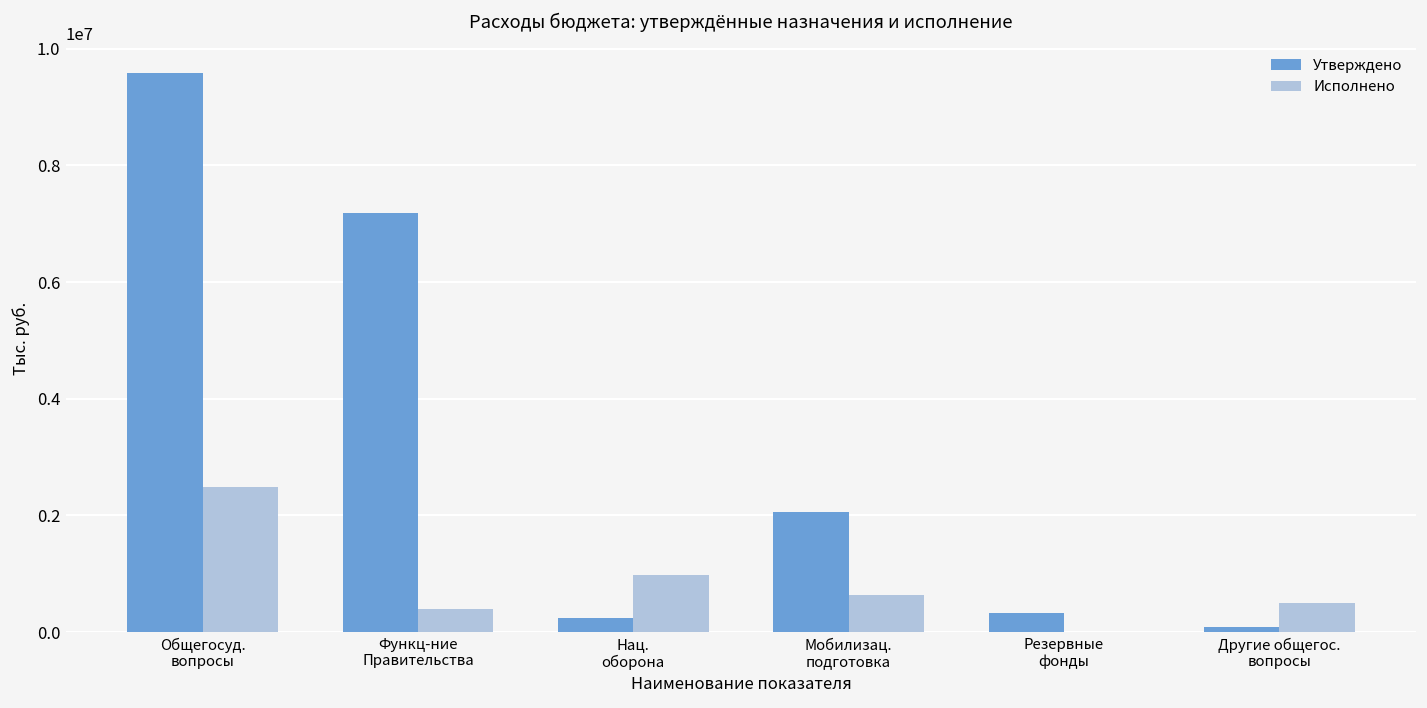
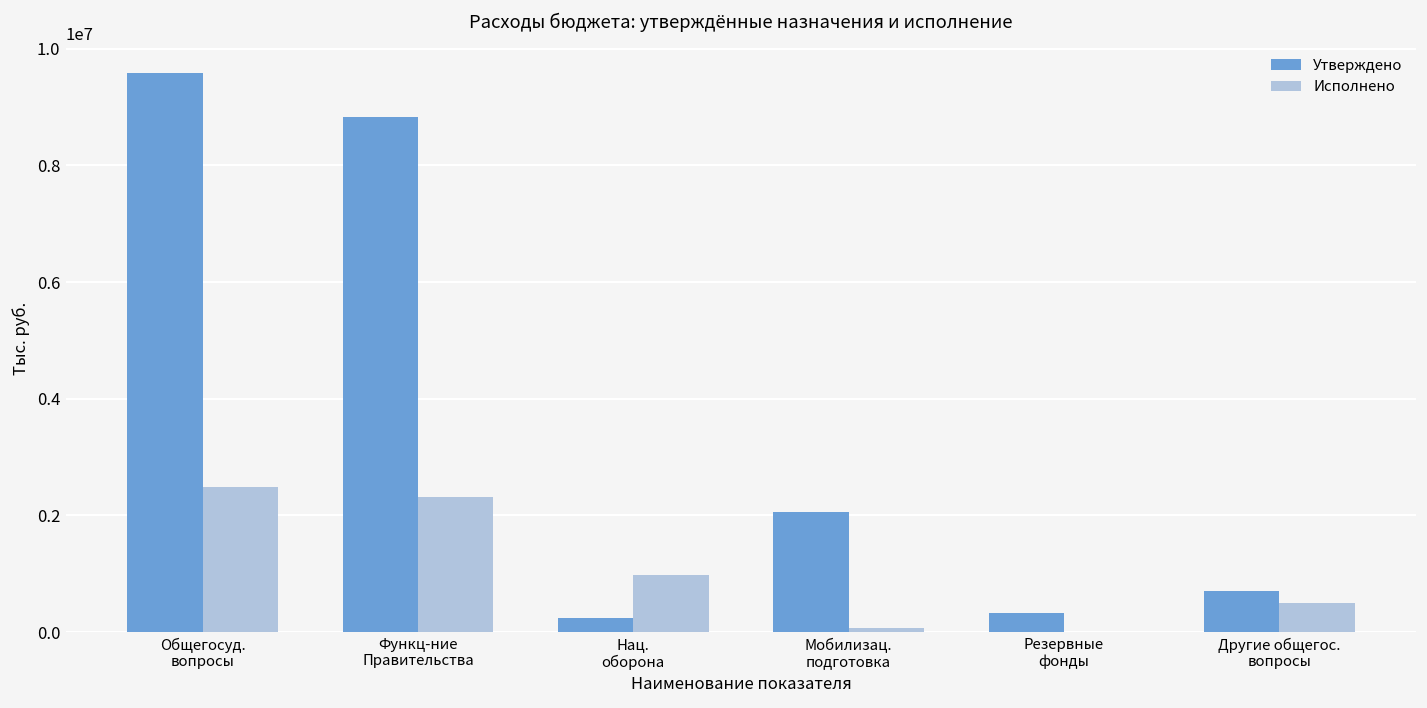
Утверждено, Функц-ние Правительства: 7200000 -> 8800000
Исполнено, Функц-ние Правительства: 400000 -> 2300000
Исполнено, Мобилизац. подготовка: 600000 -> 100000
Утверждено, Другие общегос. вопросы: 100000 -> 700000
